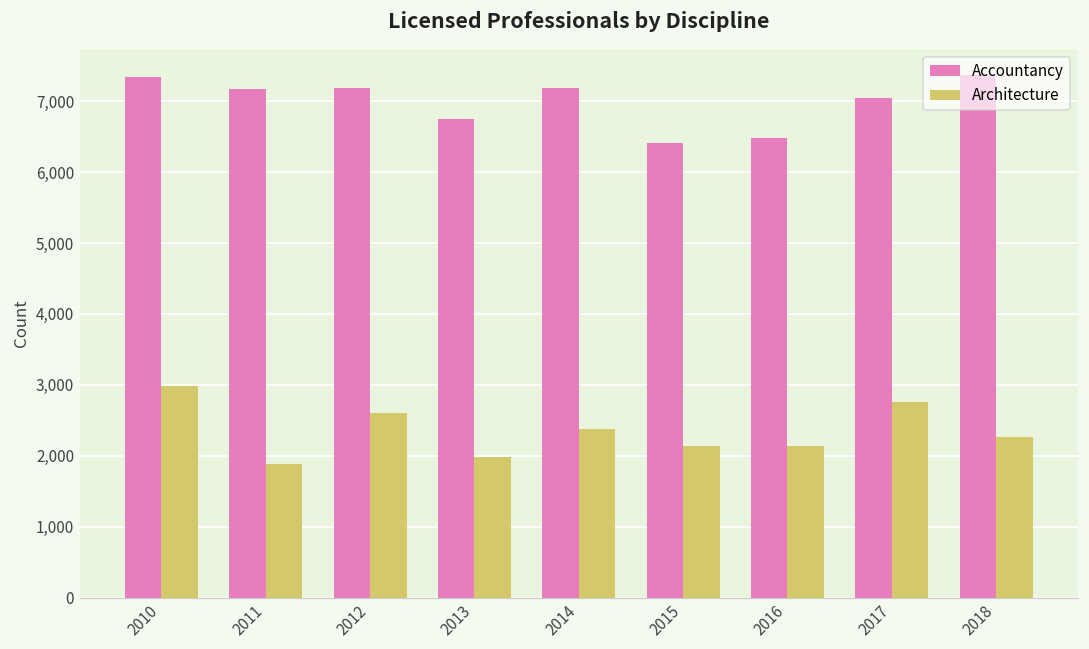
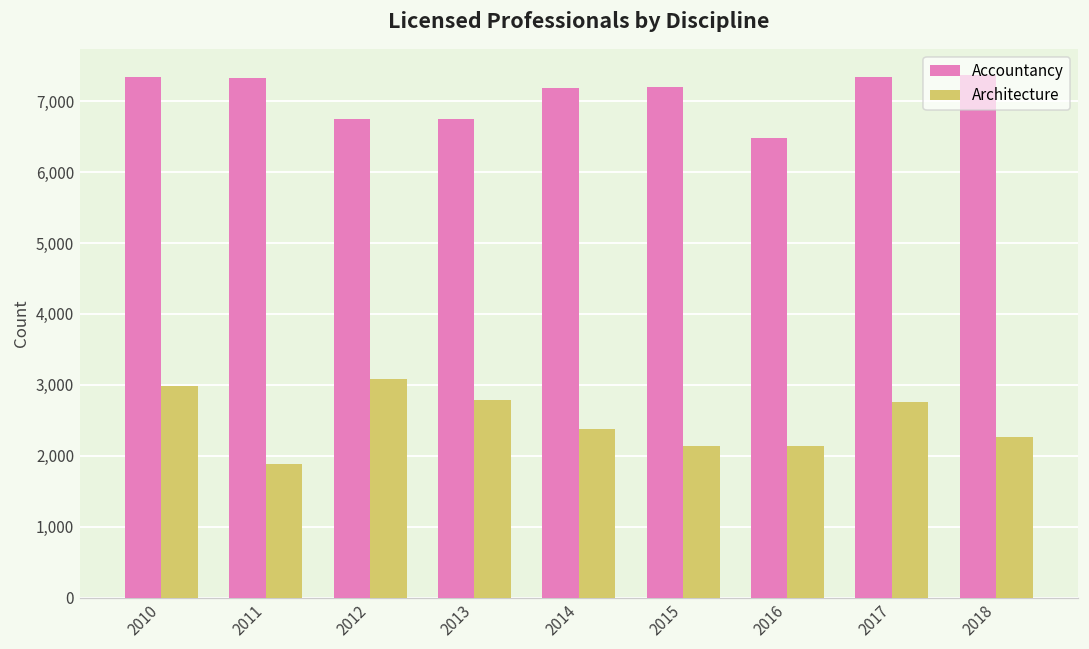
Accountancy, 2011: 7,200 -> 7,300
Accountancy, 2012: 7,200 -> 6,700
Architecture, 2012: 2,600 -> 3,100
Architecture, 2013: 2,000 -> 2,800
Accountancy, 2015: 6,400 -> 7,200
Accountancy, 2017: 7,000 -> 7,300
